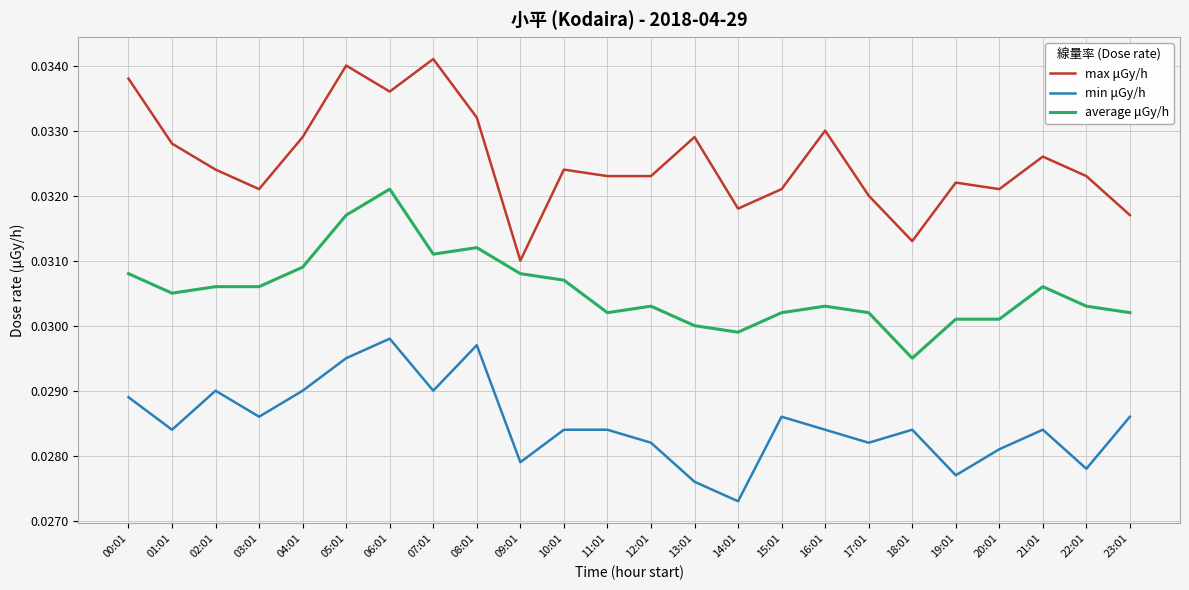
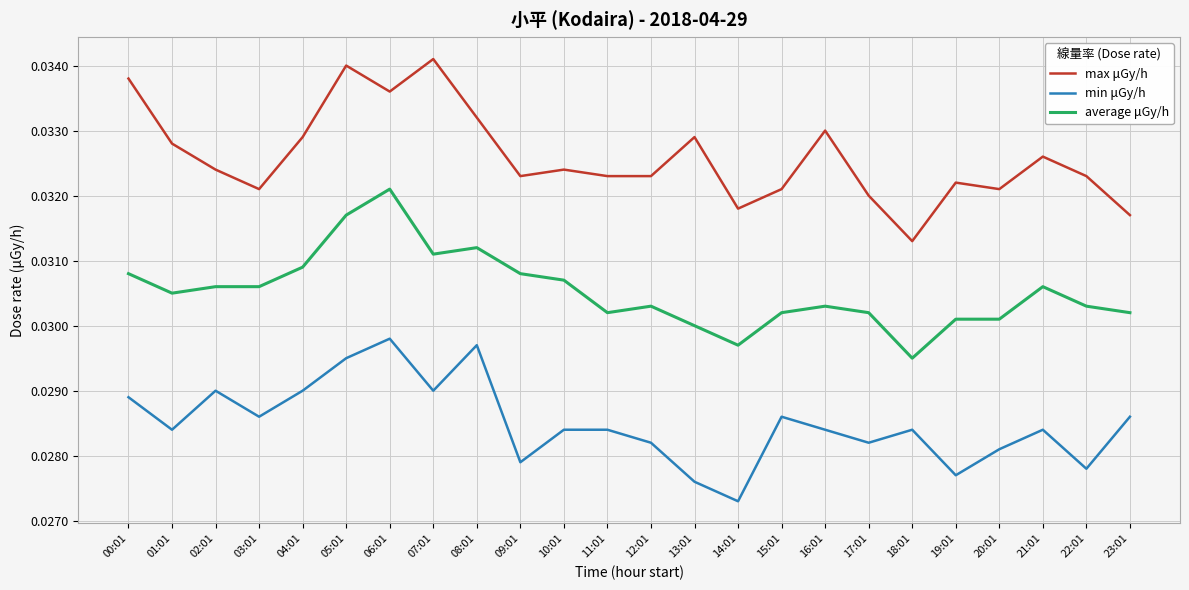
max μGy/h, 09:01: 0.0310 -> 0.0323
average μGy/h, 14:01: 0.0299 -> 0.0297
